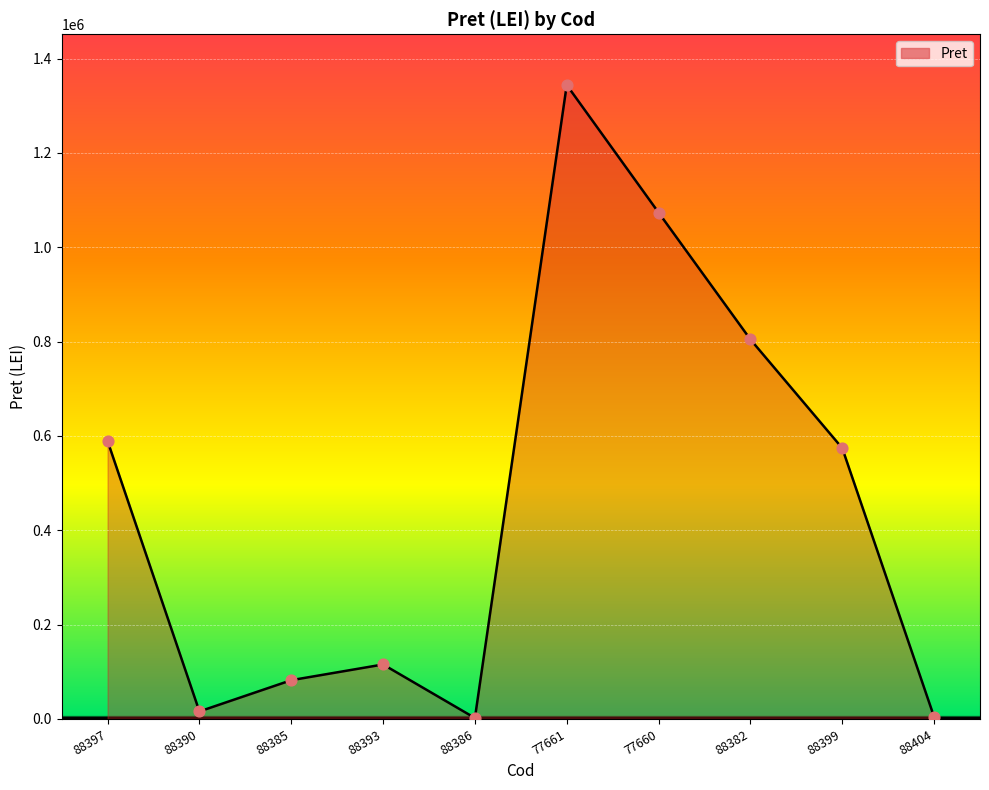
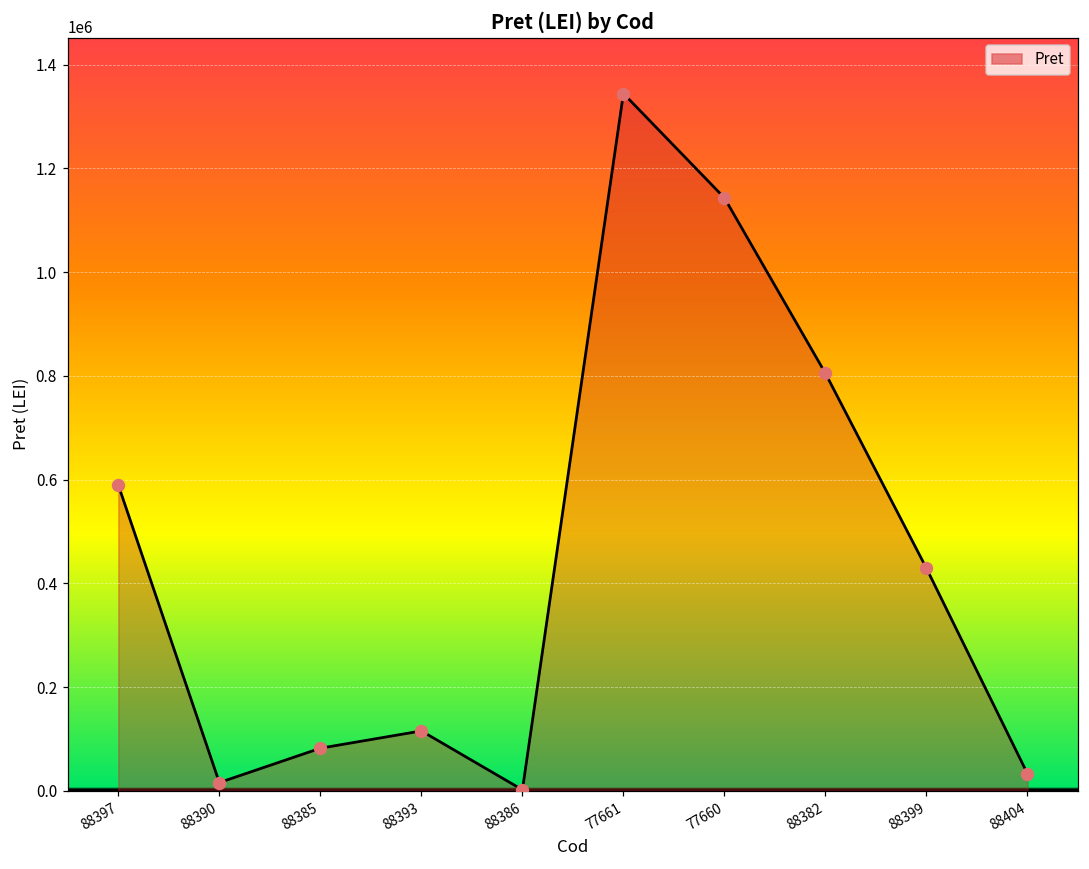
77660: 1070000 -> 1140000
88399: 570000 -> 430000
88404: 0 -> 30000
